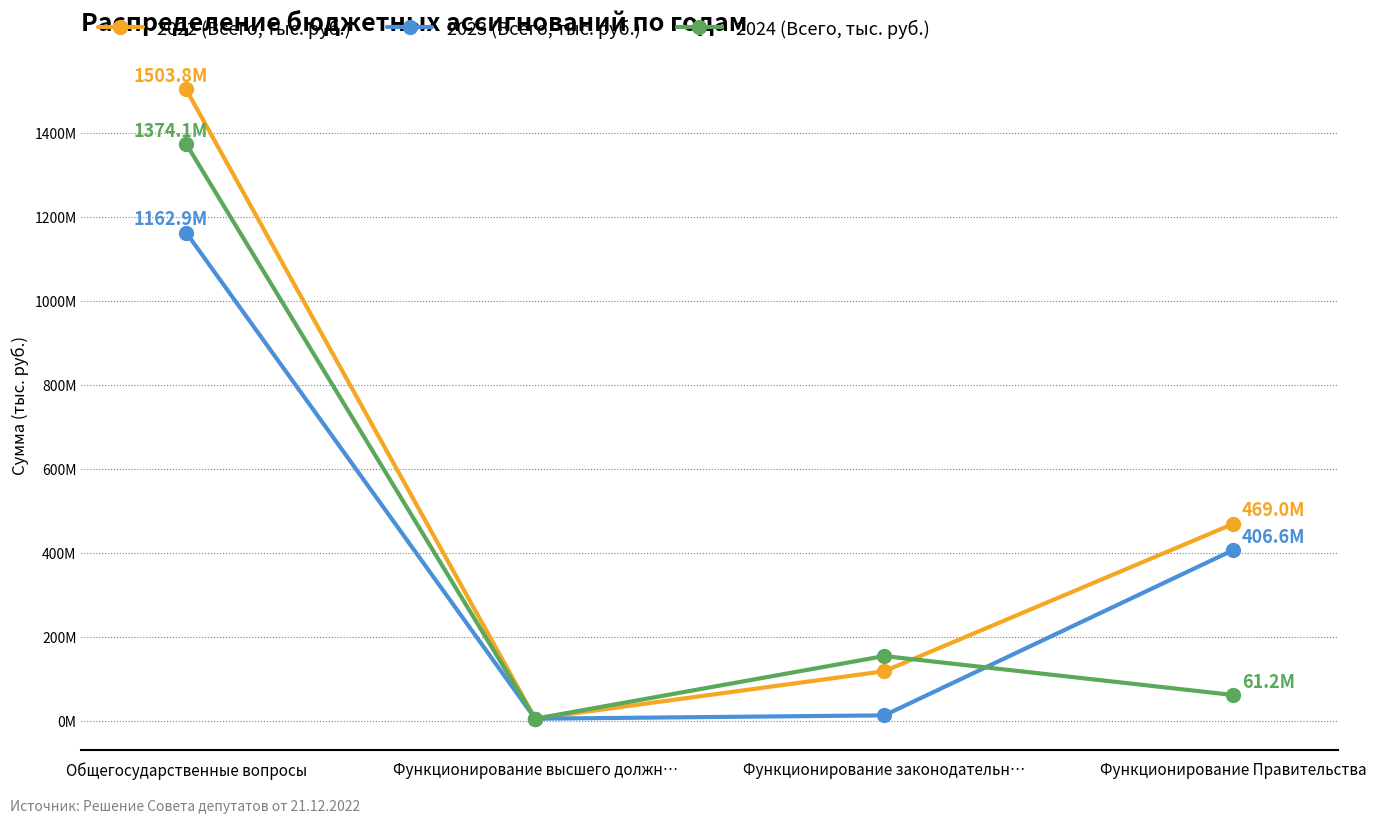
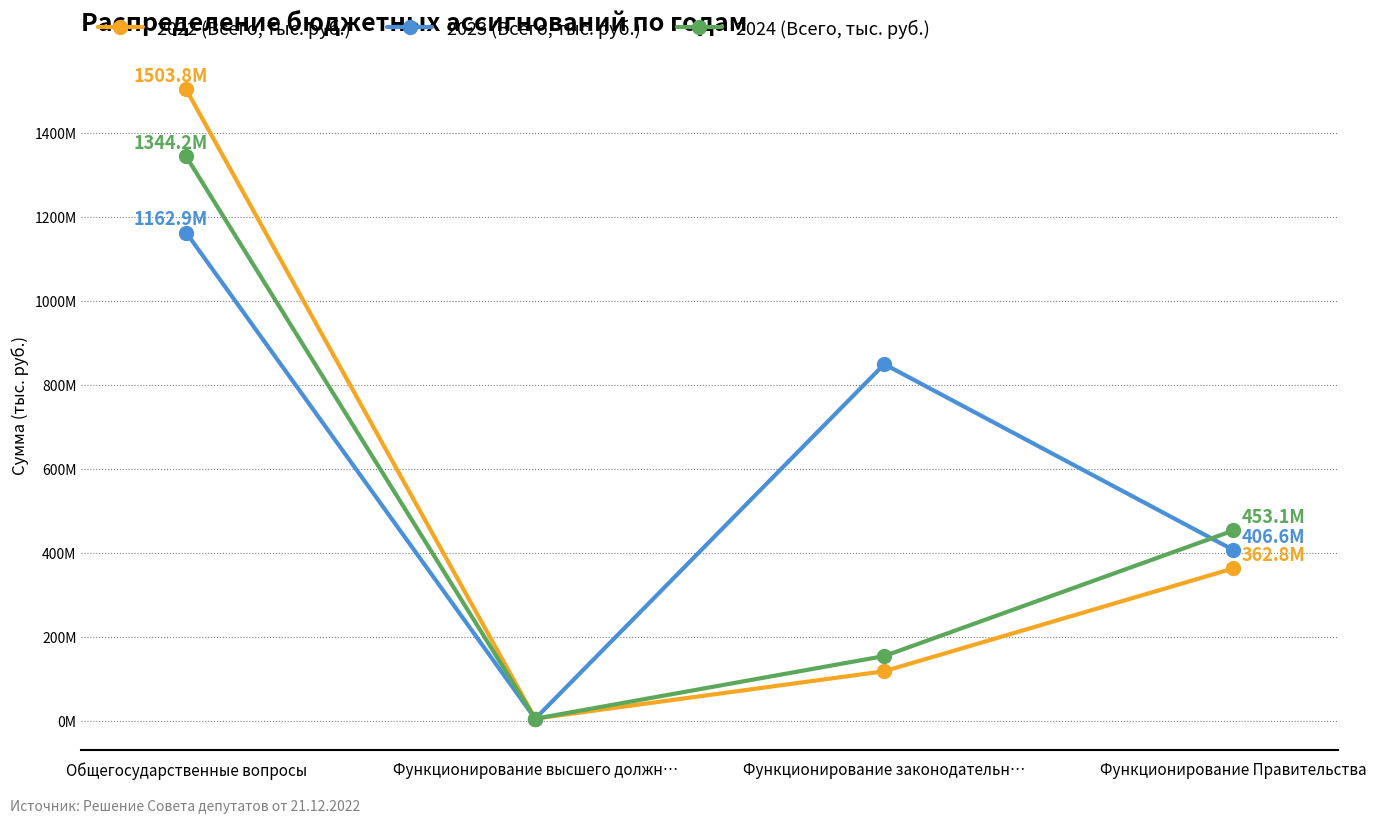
2024 (Всего, тыс. руб.), Общегосударственные вопросы: 1374.1M -> 1344.2M
2023 (Всего, тыс. руб.), Функционирование законодательн…: 10000000 -> 850000000
2022 (Всего, тыс. руб.), Функционирование Правительства: 469.0M -> 362.8M
2024 (Всего, тыс. руб.), Функционирование Правительства: 61.2M -> 453.1M
